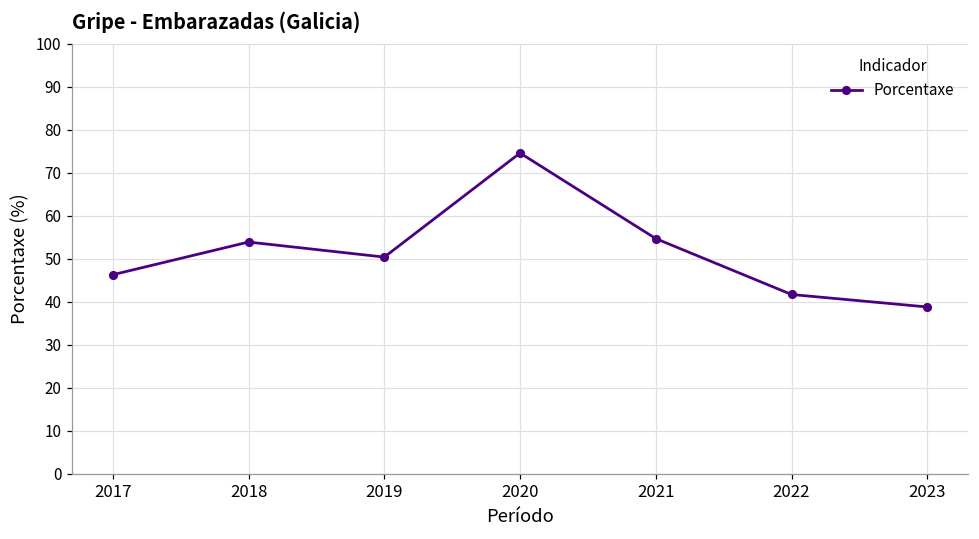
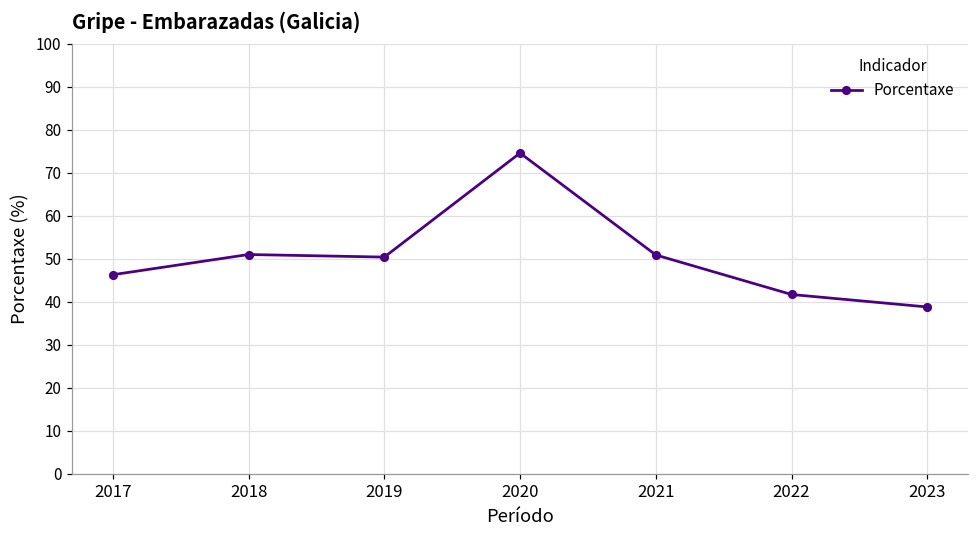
2018: 54 -> 51
2021: 55 -> 51
